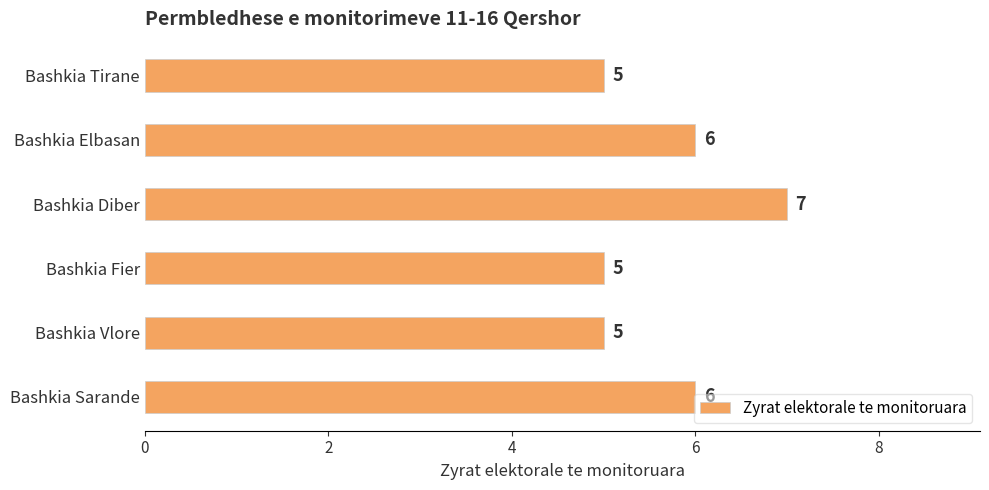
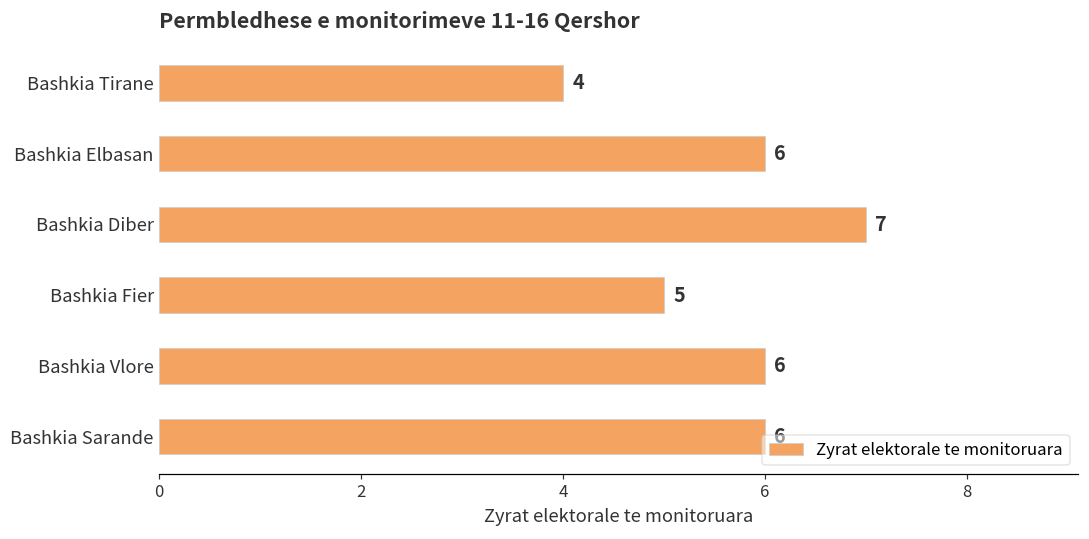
Bashkia Tirane: 5 -> 4
Bashkia Vlore: 5 -> 6
